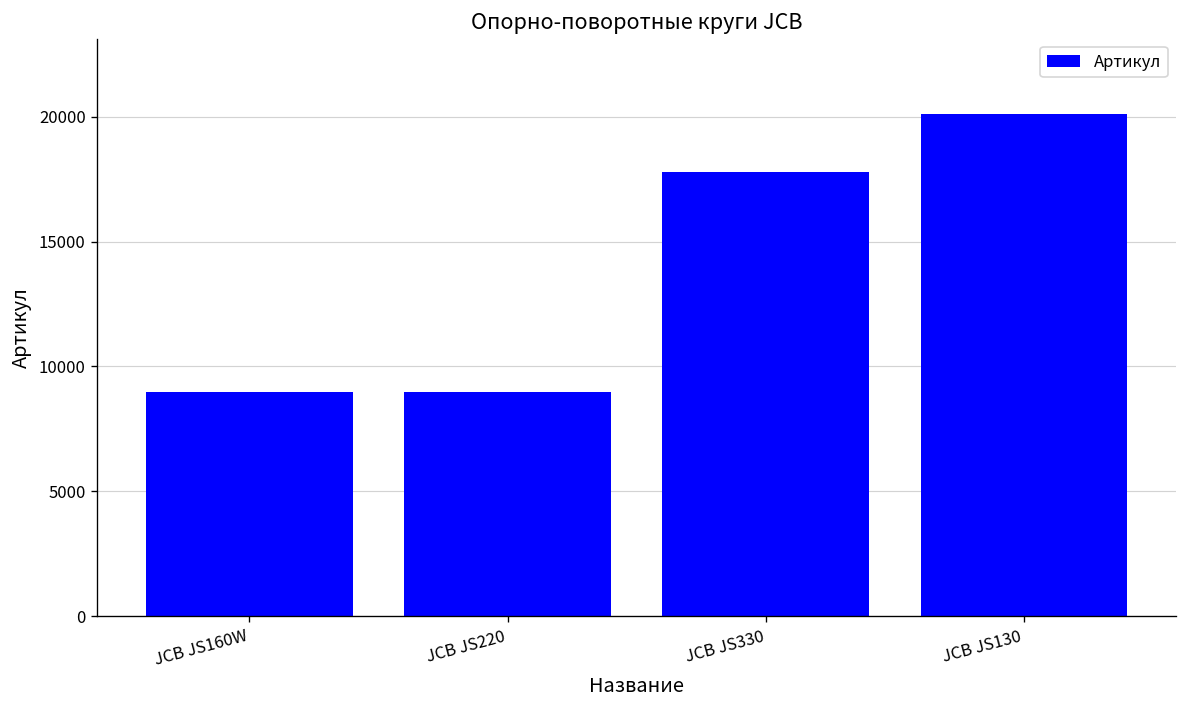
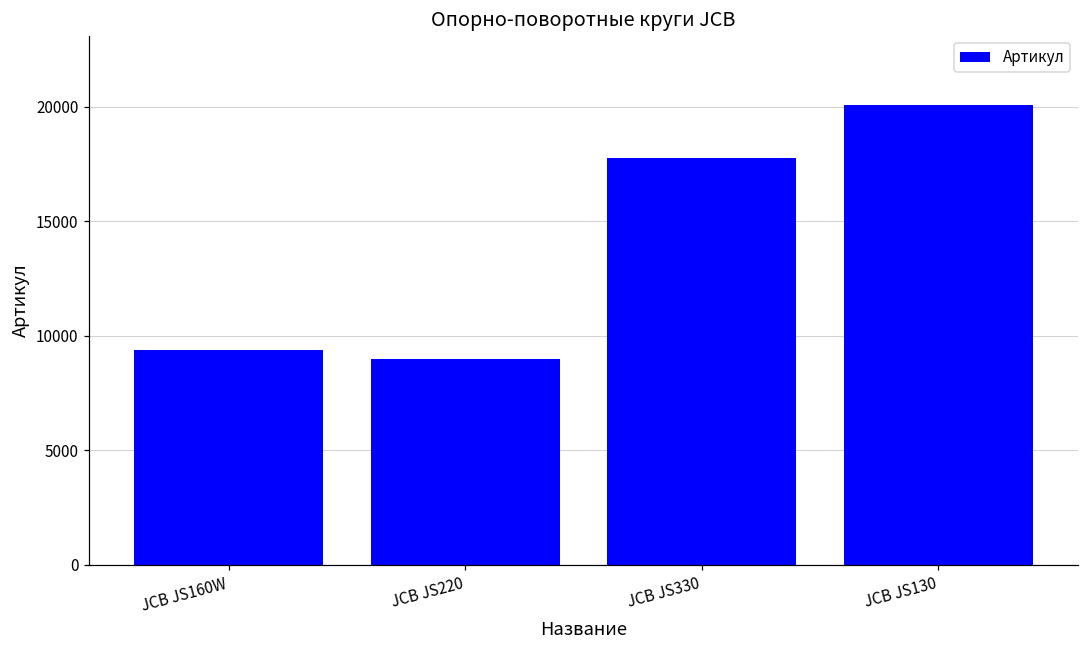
JCB JS160W: 9000 -> 9400
